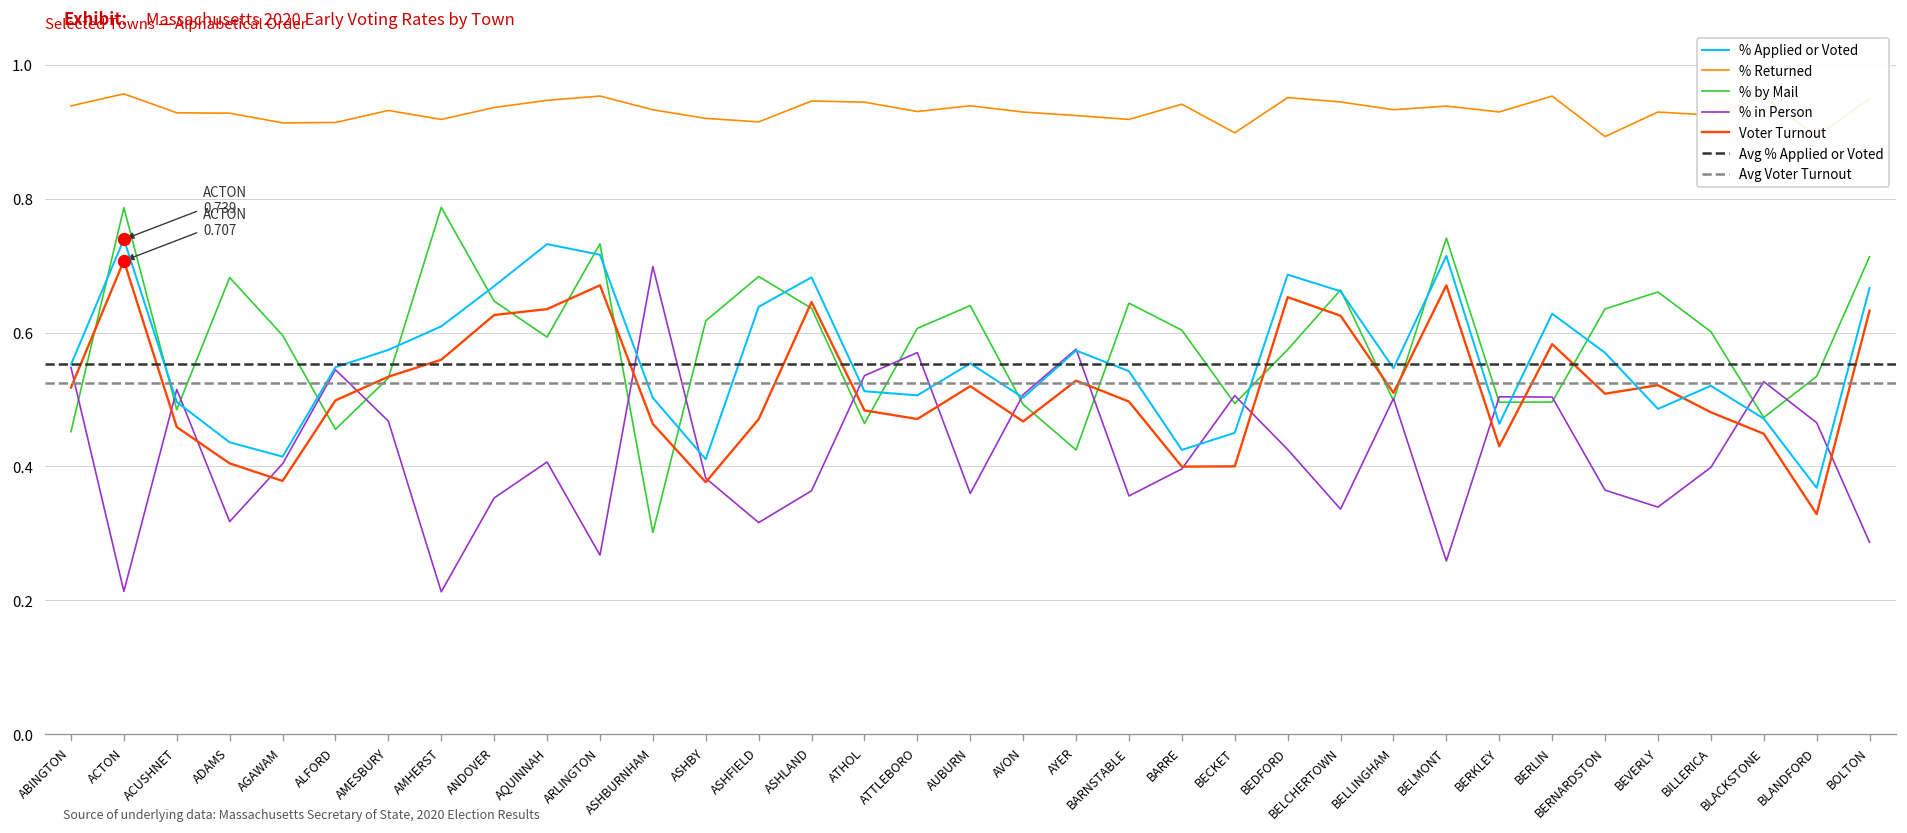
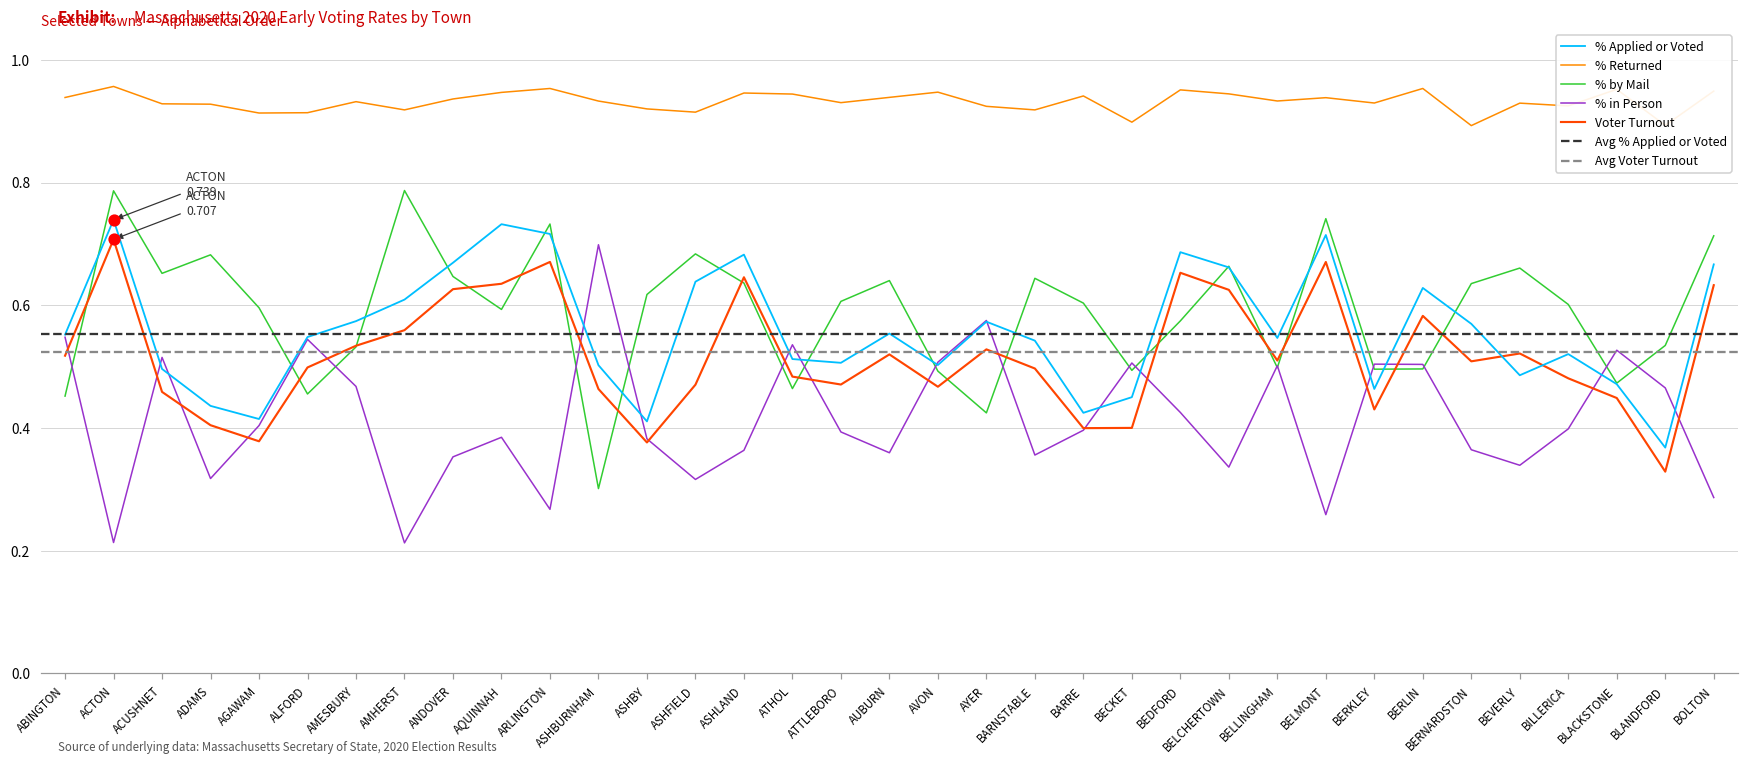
% by Mail, ACUSHNET: 0.48 -> 0.65
% in Person, AQUINNAH: 0.41 -> 0.38
% in Person, ATTLEBORO: 0.57 -> 0.39
% Returned, AVON: 0.93 -> 0.95
